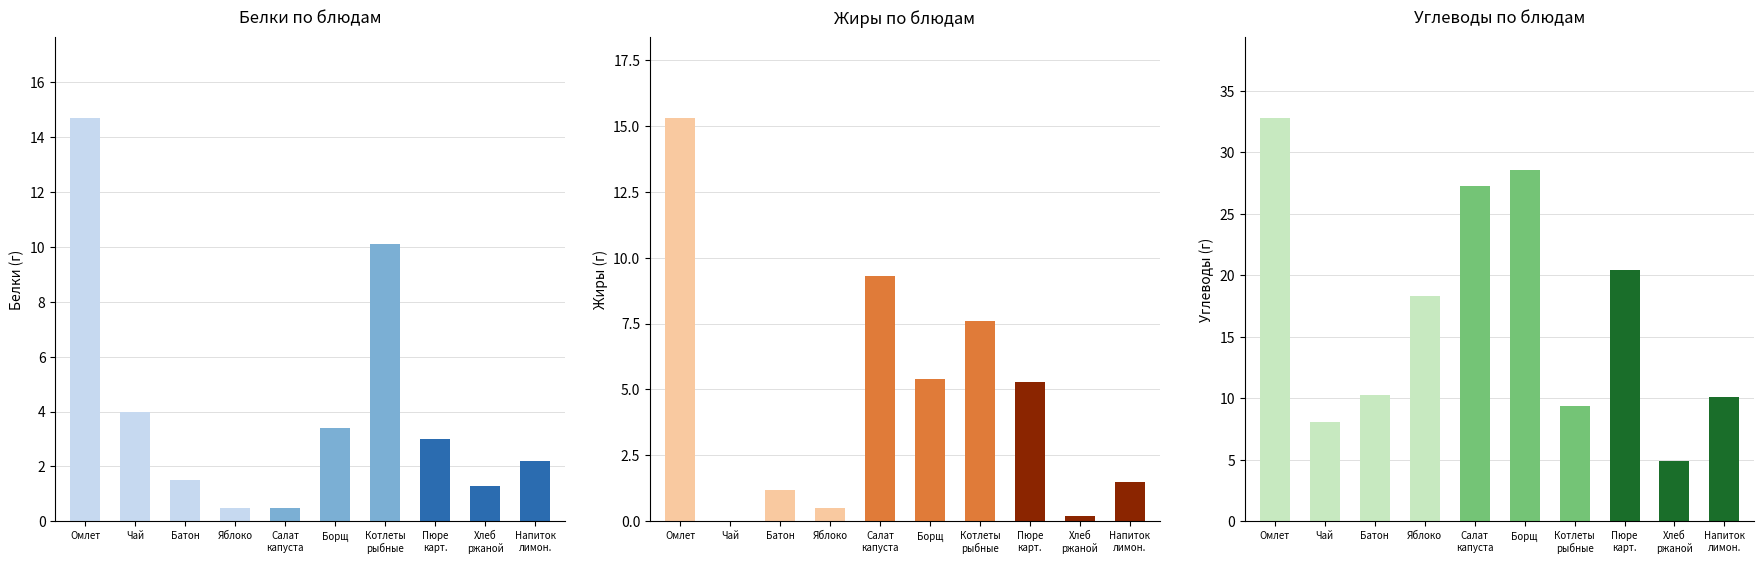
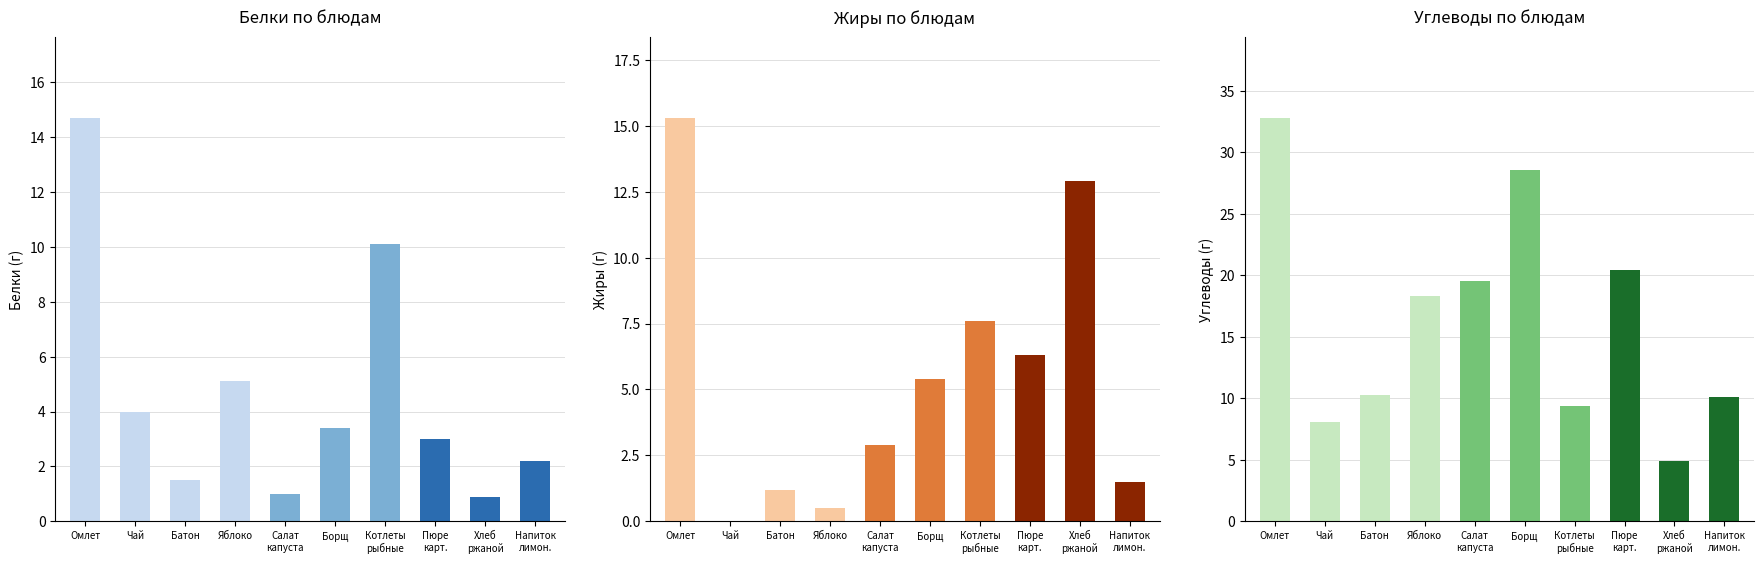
Белки по блюдам, Яблоко: 0.5 -> 5.1
Белки по блюдам, Салат капуста: 0.5 -> 1.0
Белки по блюдам, Хлеб ржаной: 1.3 -> 0.9
Жиры по блюдам, Салат капуста: 9.3 -> 2.9
Жиры по блюдам, Пюре карт.: 5.3 -> 6.3
Жиры по блюдам, Хлеб ржаной: 0.2 -> 12.9
Углеводы по блюдам, Салат капуста: 27.3 -> 19.5
